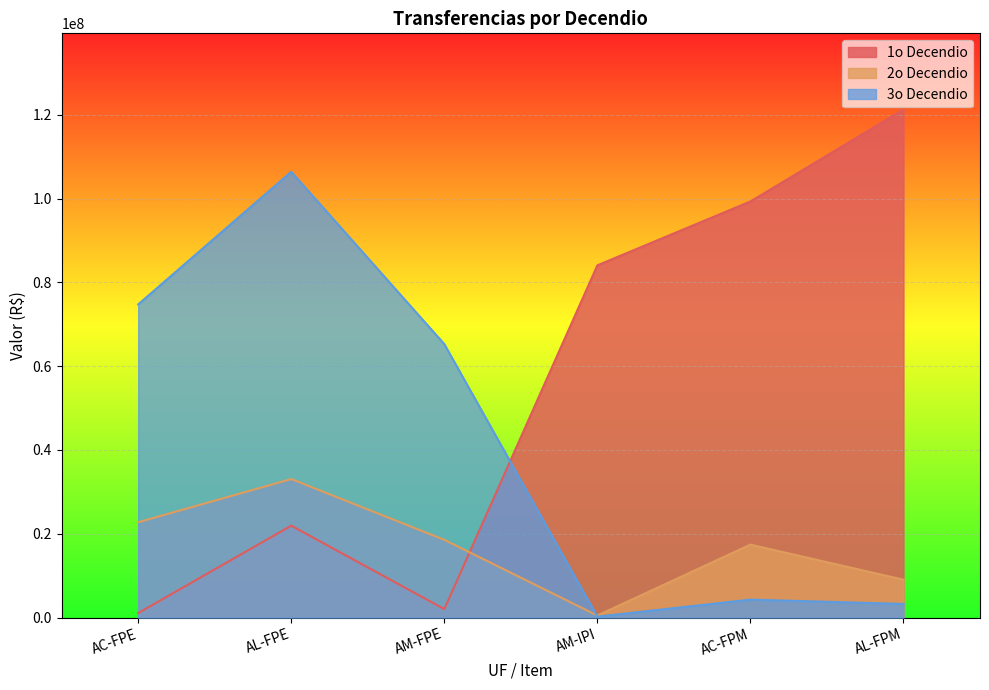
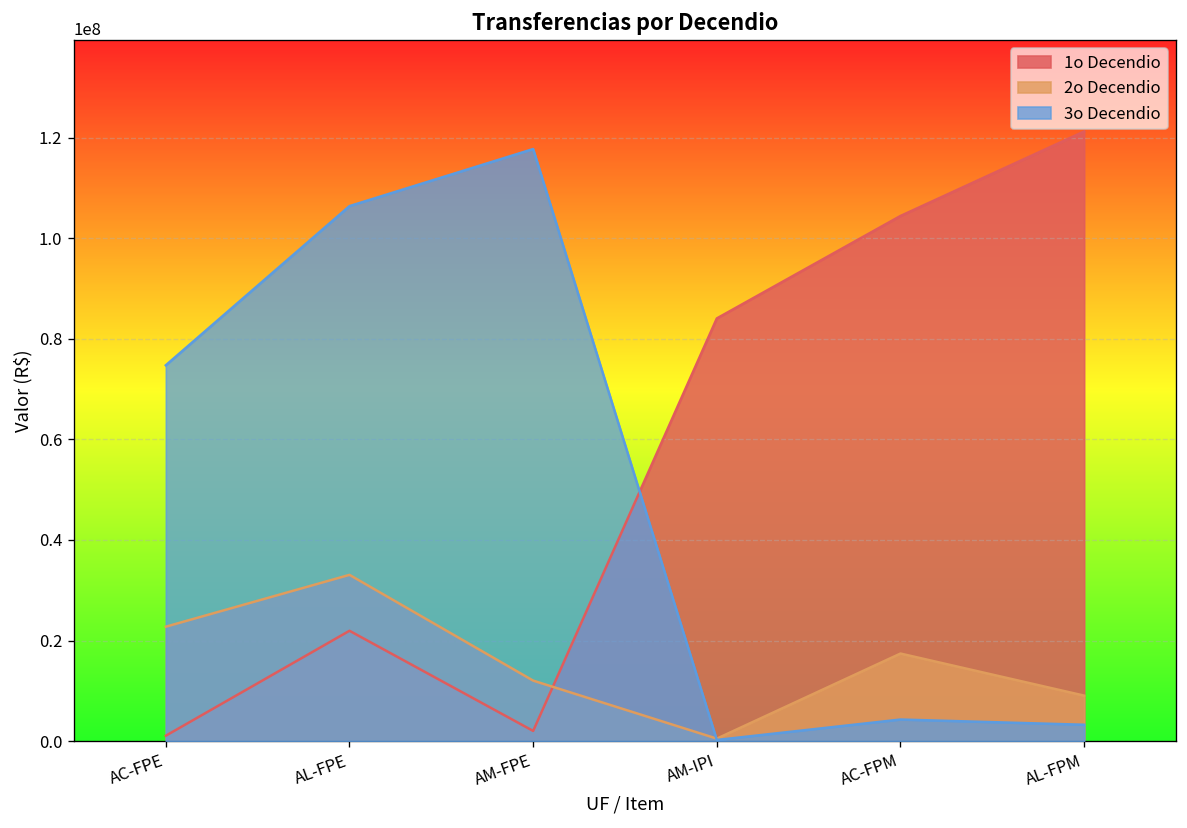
2o Decendio, AM-FPE: 19000000 -> 12000000
3o Decendio, AM-FPE: 65000000 -> 118000000
1o Decendio, AC-FPM: 99000000 -> 104000000
